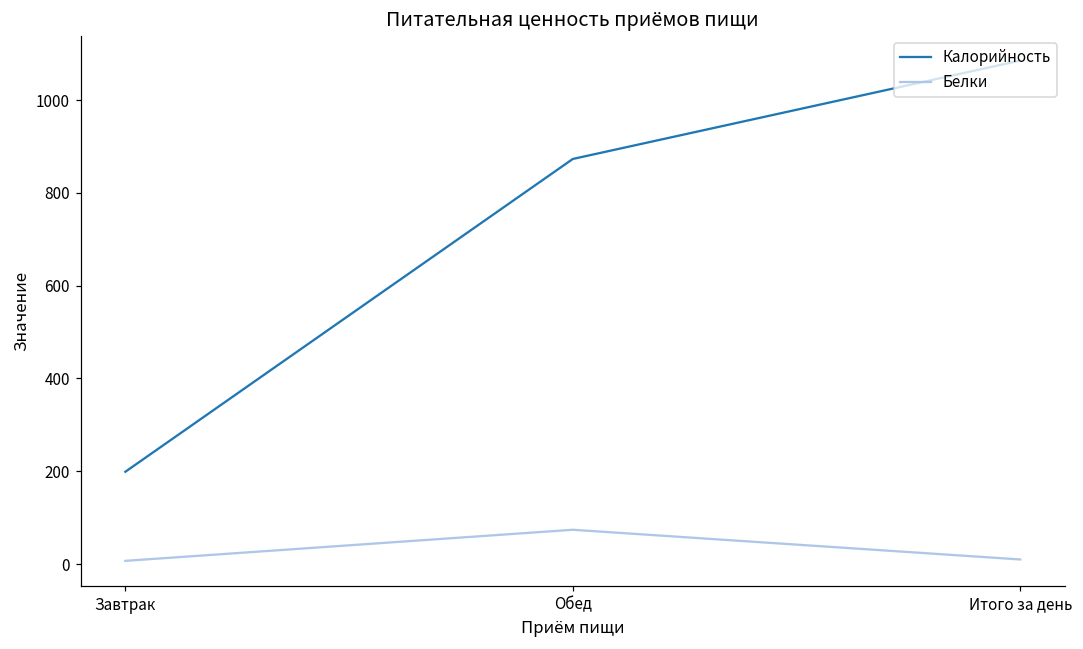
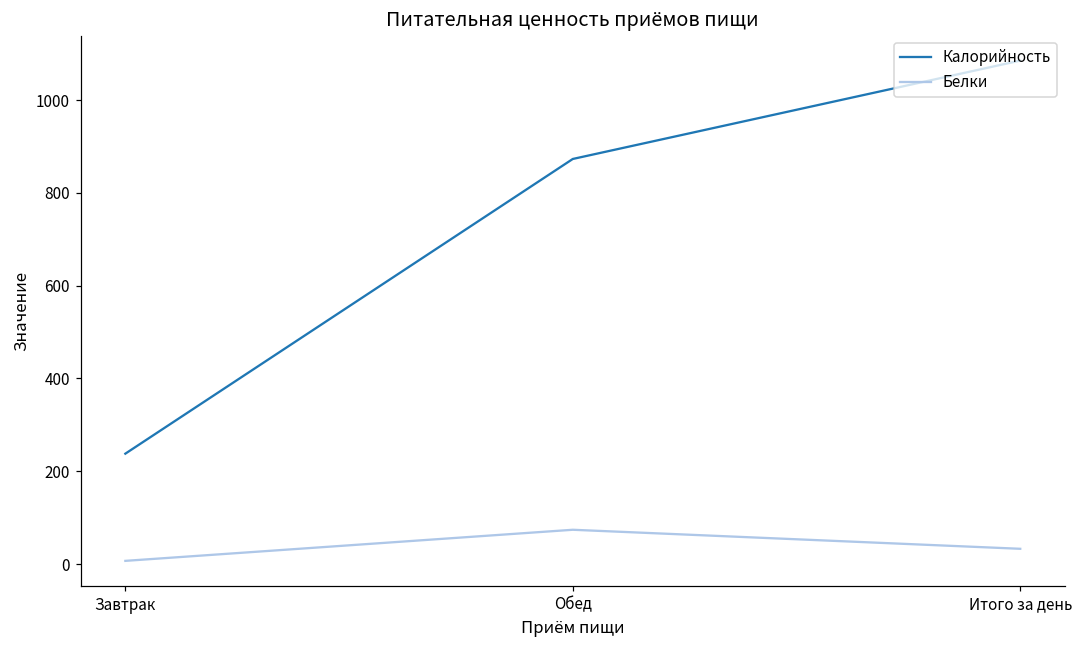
Калорийность, Завтрак: 200 -> 240
Белки, Итого за день: 10 -> 30
